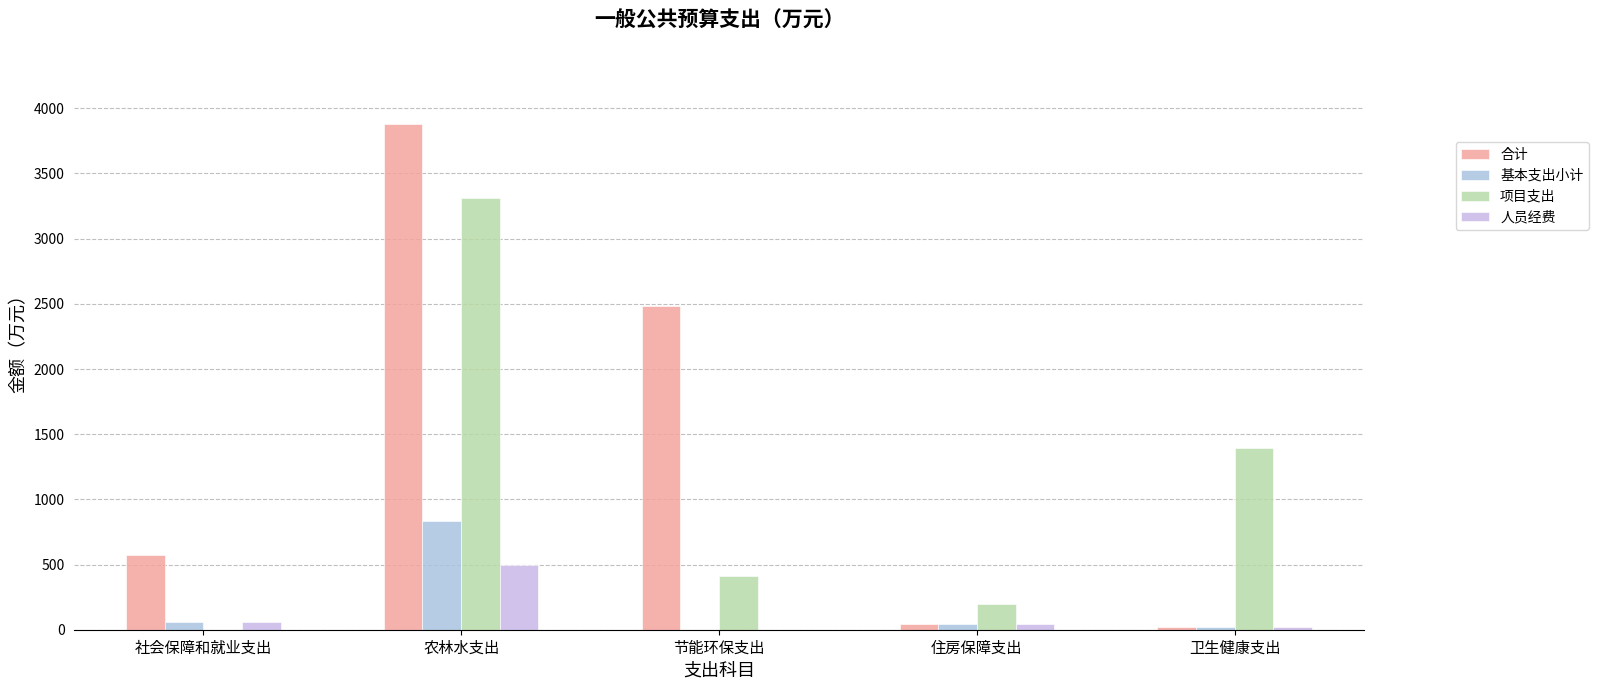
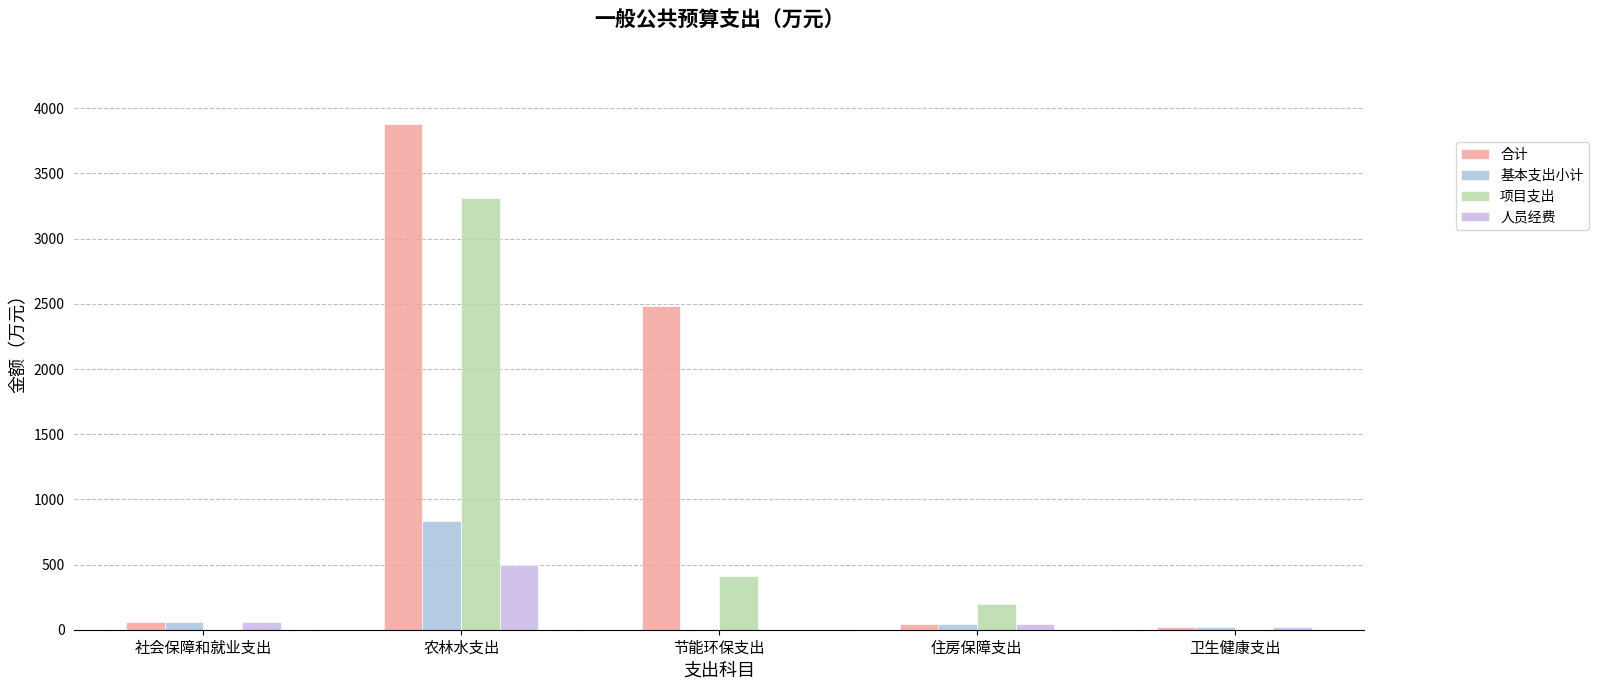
合计, 社会保障和就业支出: 570 -> 60
项目支出, 卫生健康支出: 1400 -> 0
